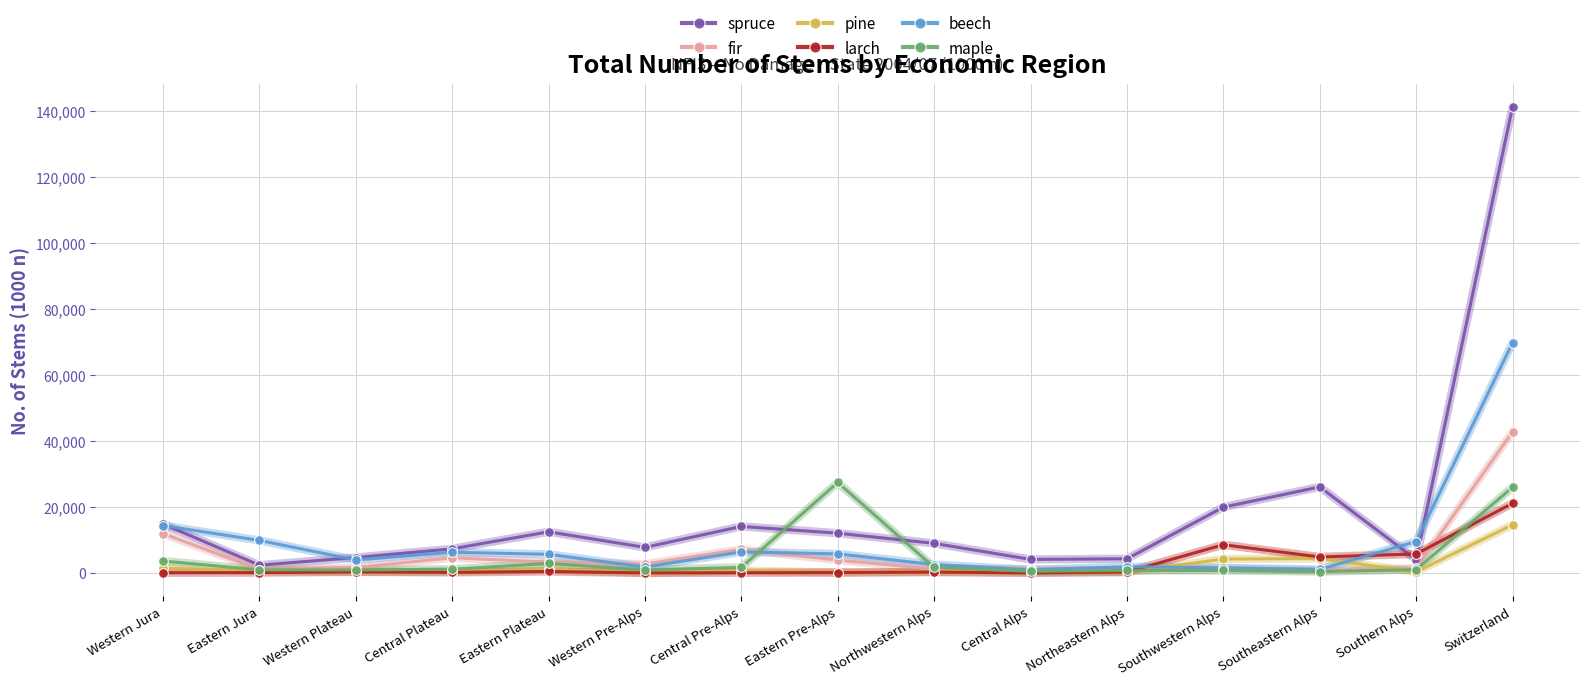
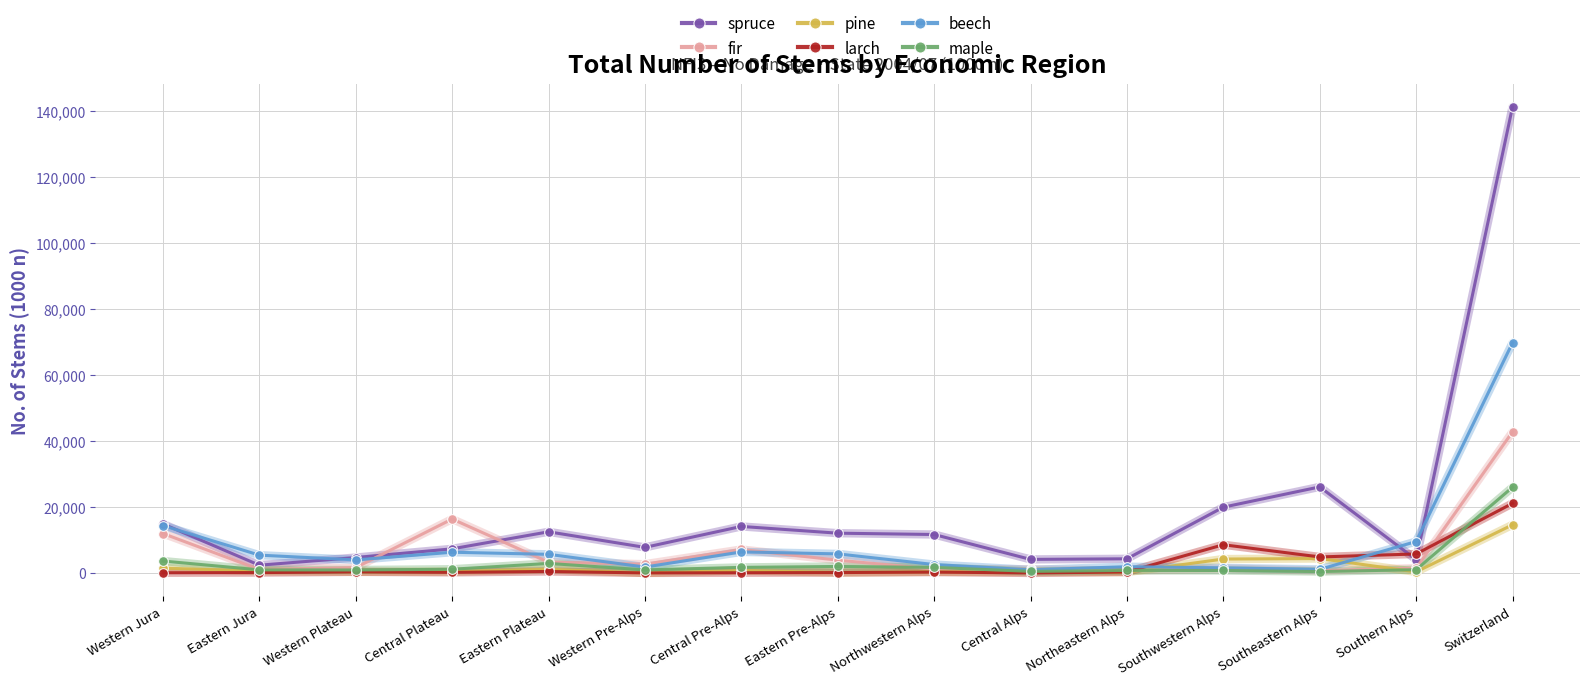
beech, Eastern Jura: 10,000 -> 5,000
fir, Central Plateau: 5,000 -> 16,000
maple, Eastern Pre-Alps: 27,000 -> 2,000
spruce, Northwestern Alps: 9,000 -> 12,000
